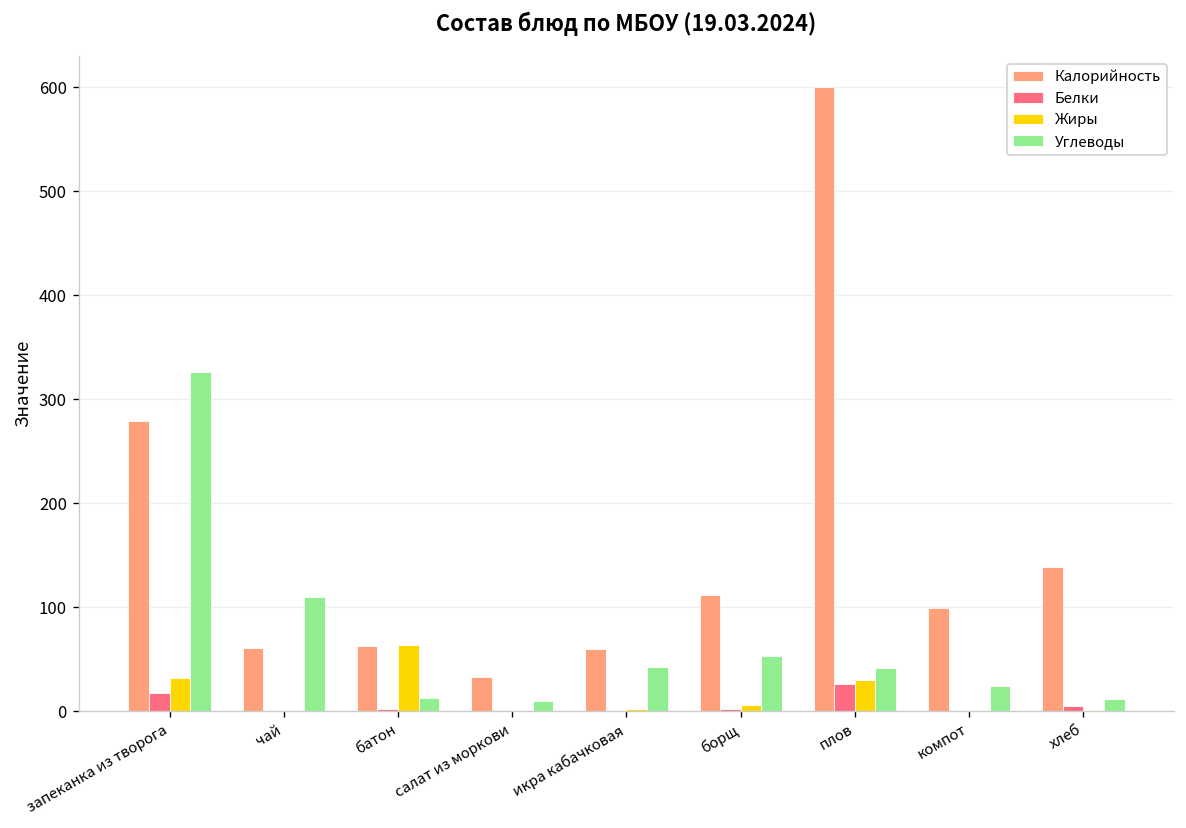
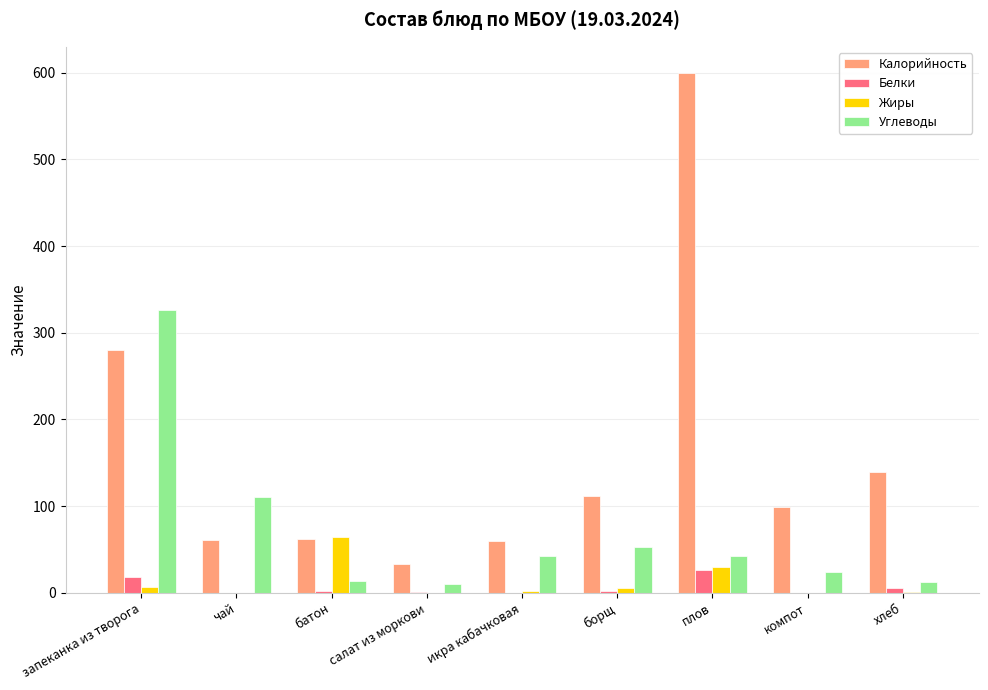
Жиры, запеканка из творога: 30 -> 10
